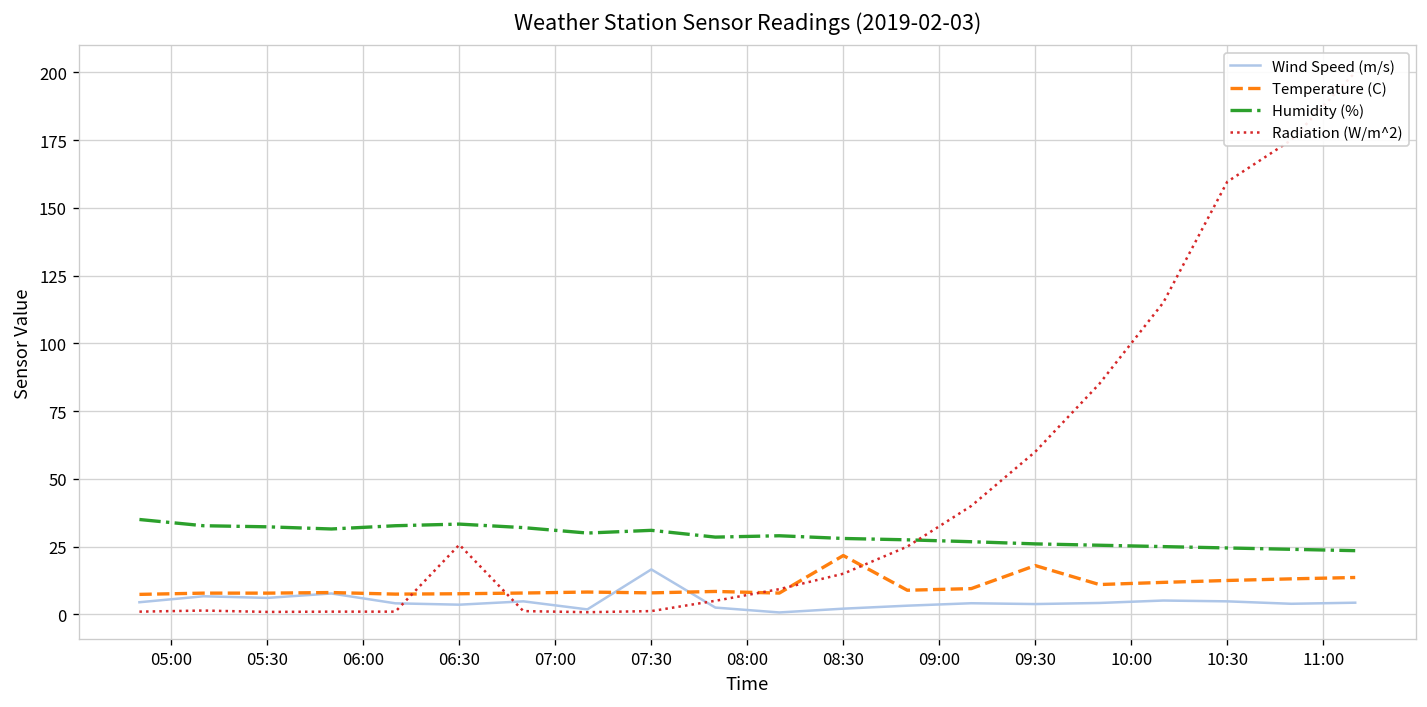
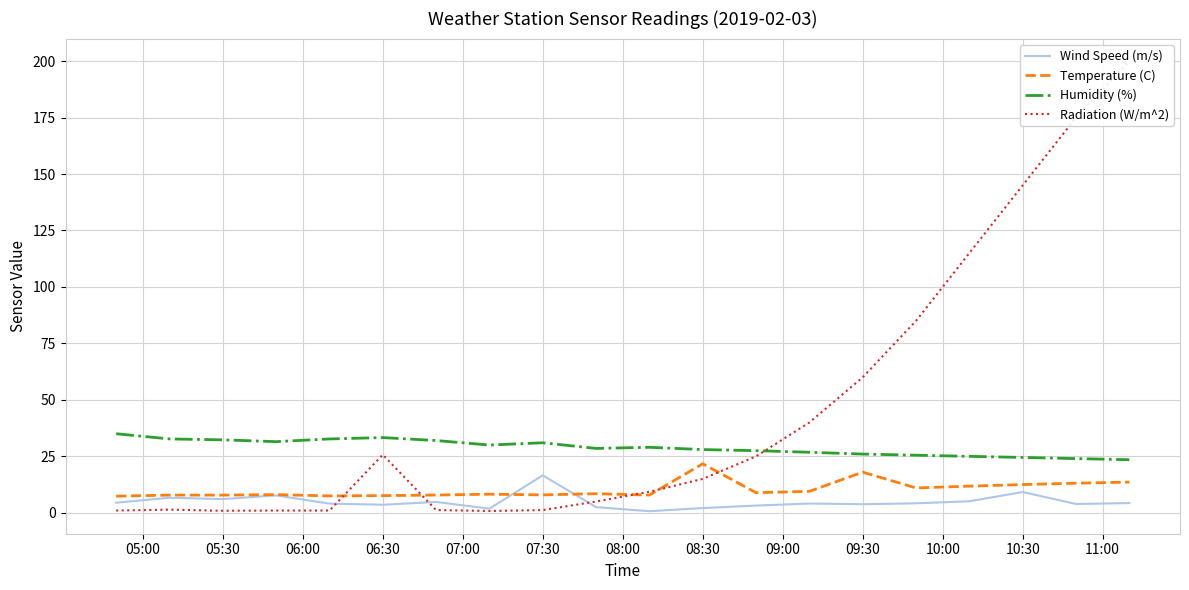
Wind Speed (m/s), 10:30: 5 -> 9
Radiation (W/m^2), 10:30: 160 -> 145
